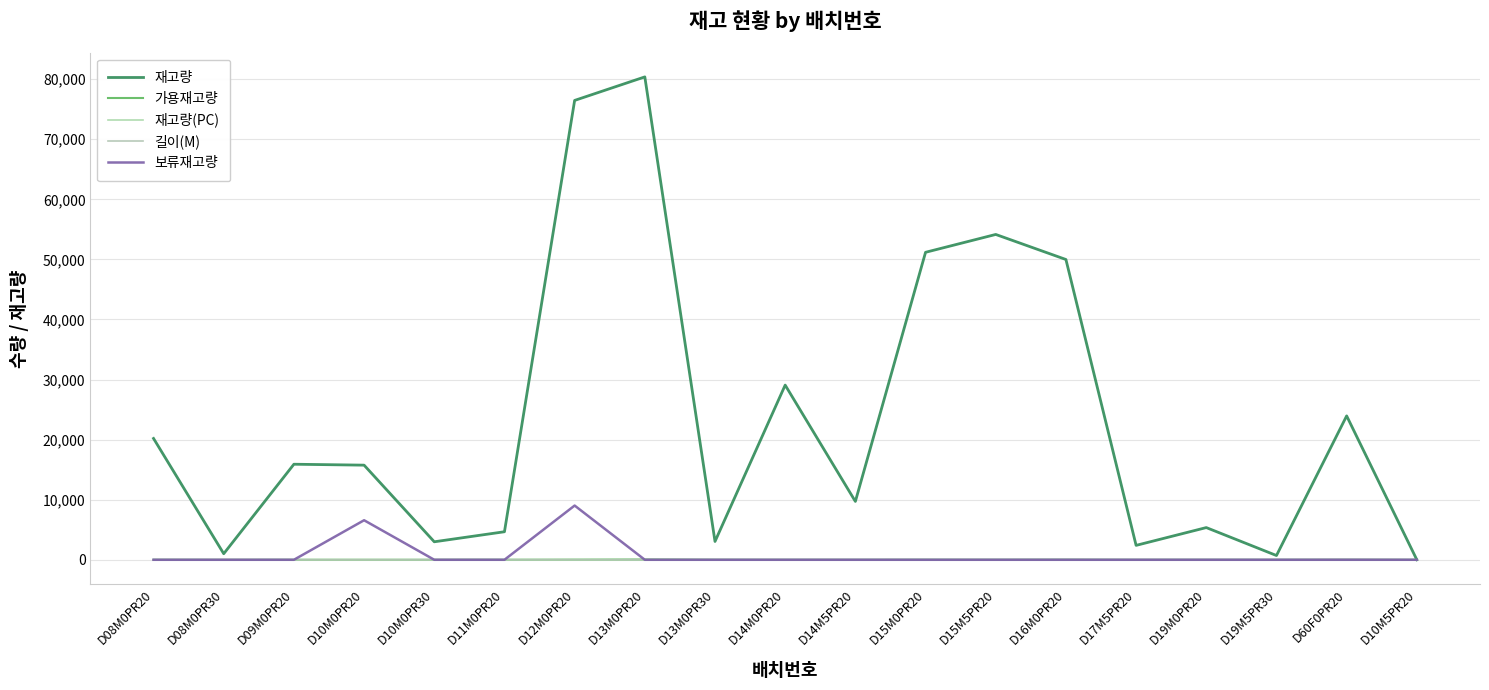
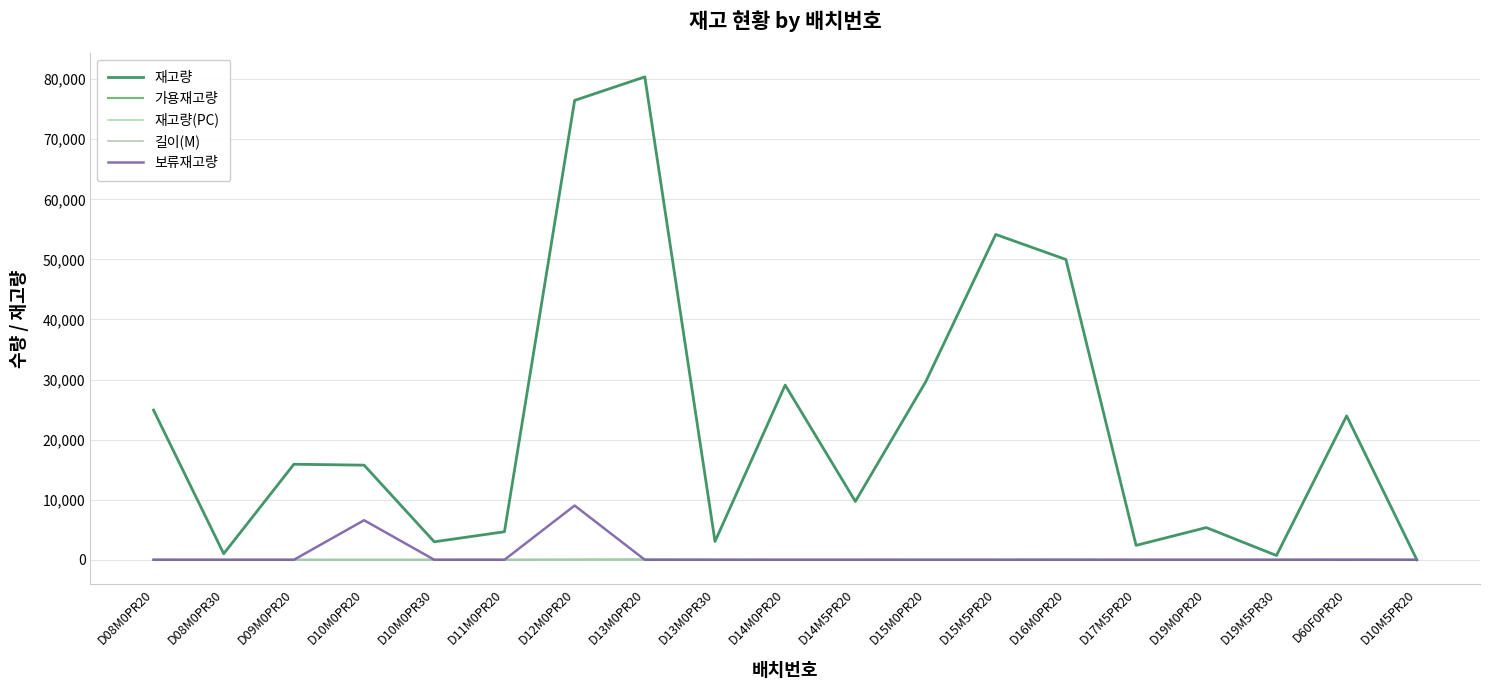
재고량, D08M0PR20: 20,000 -> 25,000
재고량, D15M0PR20: 51,000 -> 30,000
